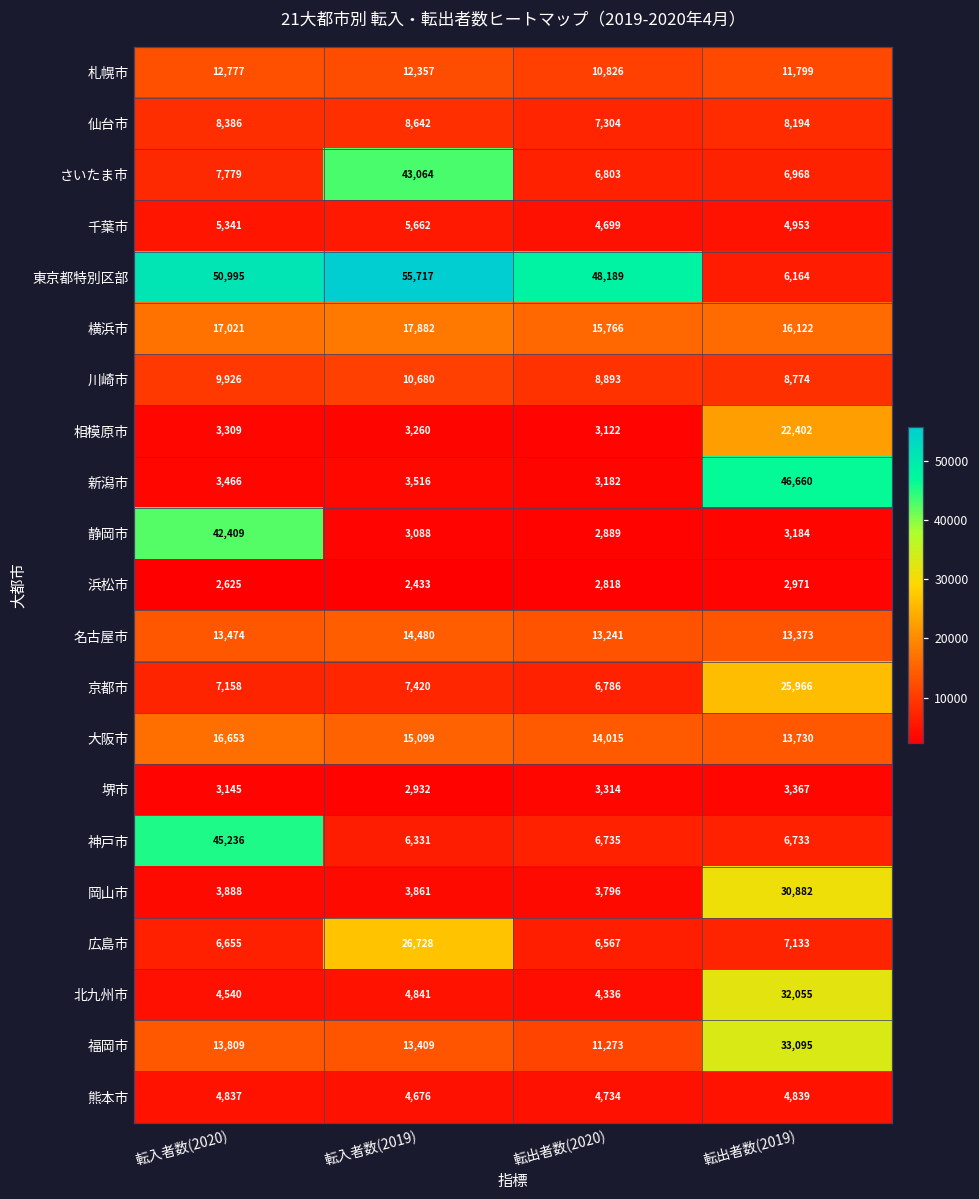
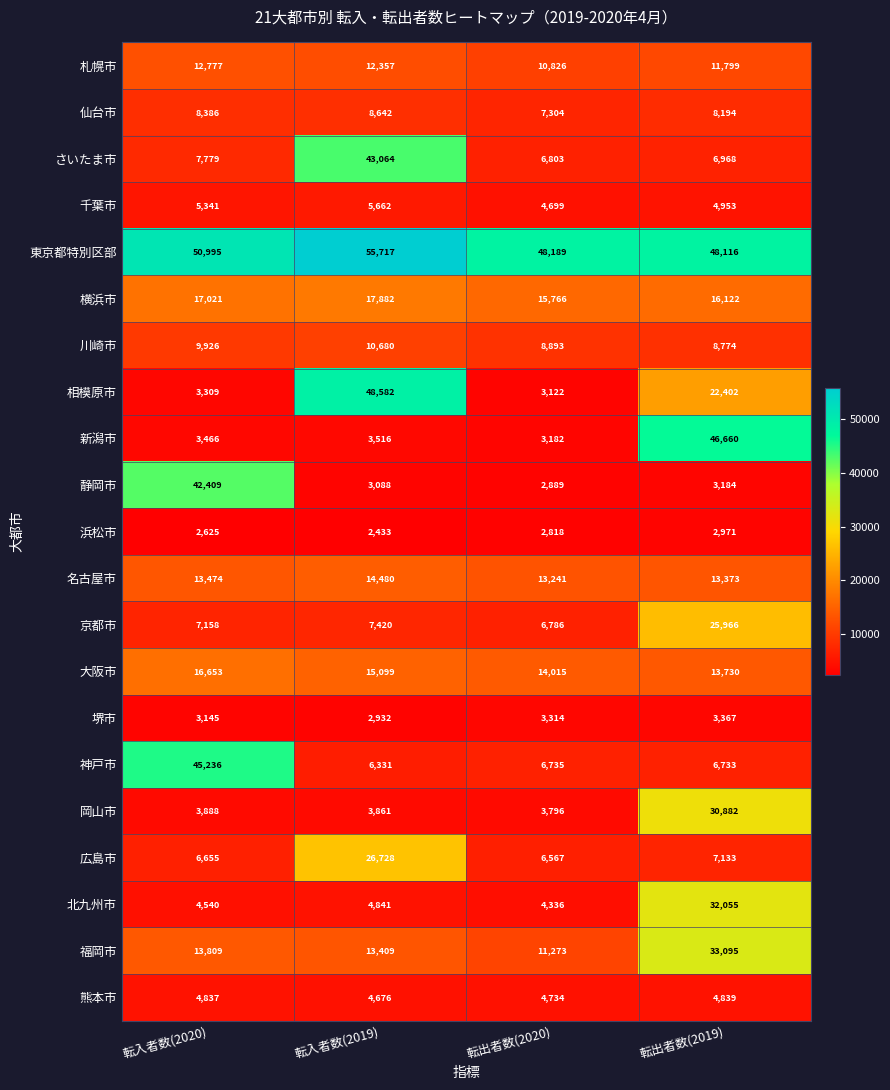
東京都特別区部, 転出者数(2019): 6,164 -> 48,116
相模原市, 転入者数(2019): 3,260 -> 48,582
